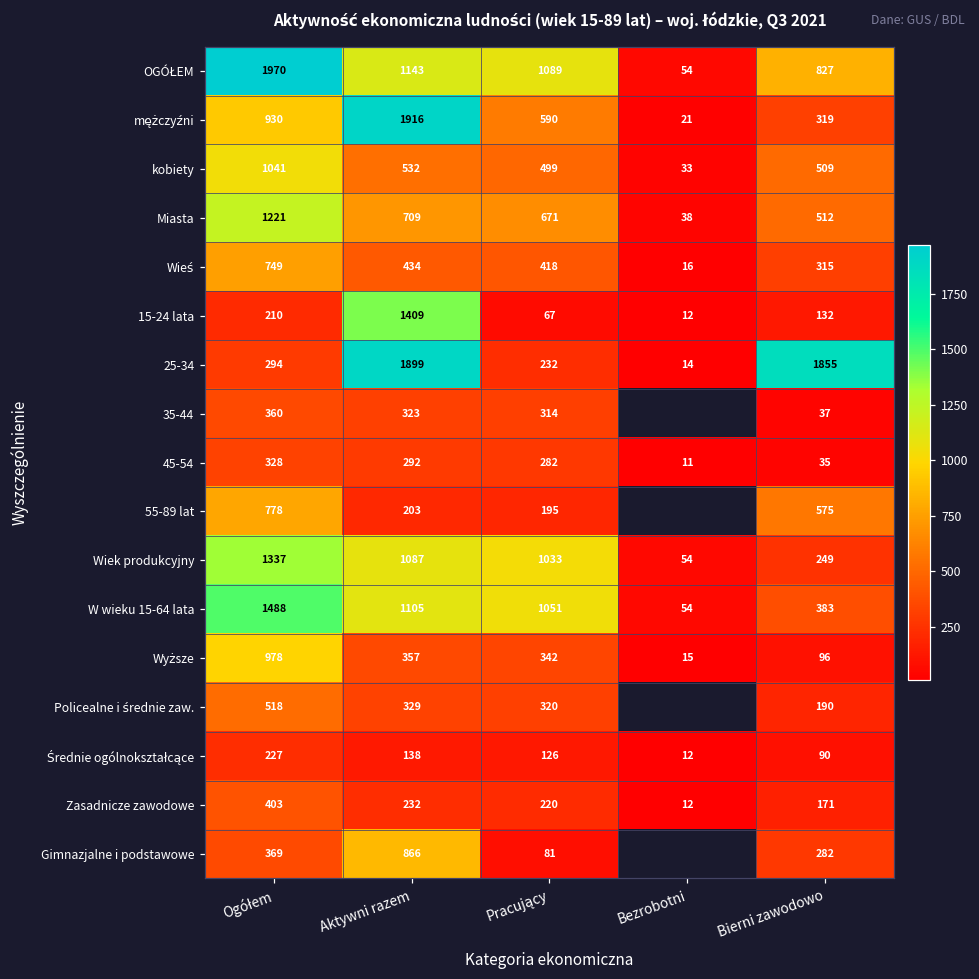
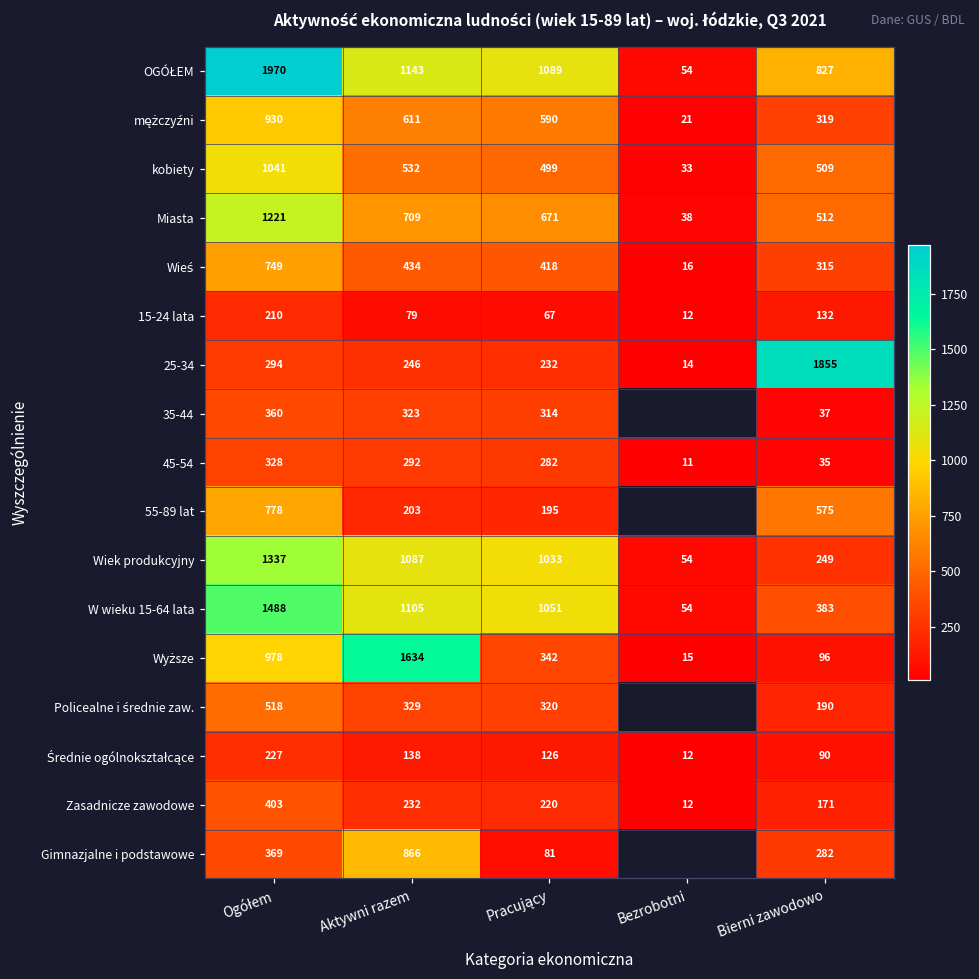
mężczyźni, Aktywni razem: 1916 -> 611
15-24 lata, Aktywni razem: 1409 -> 79
25-34, Aktywni razem: 1899 -> 246
Wyższe, Aktywni razem: 357 -> 1634
